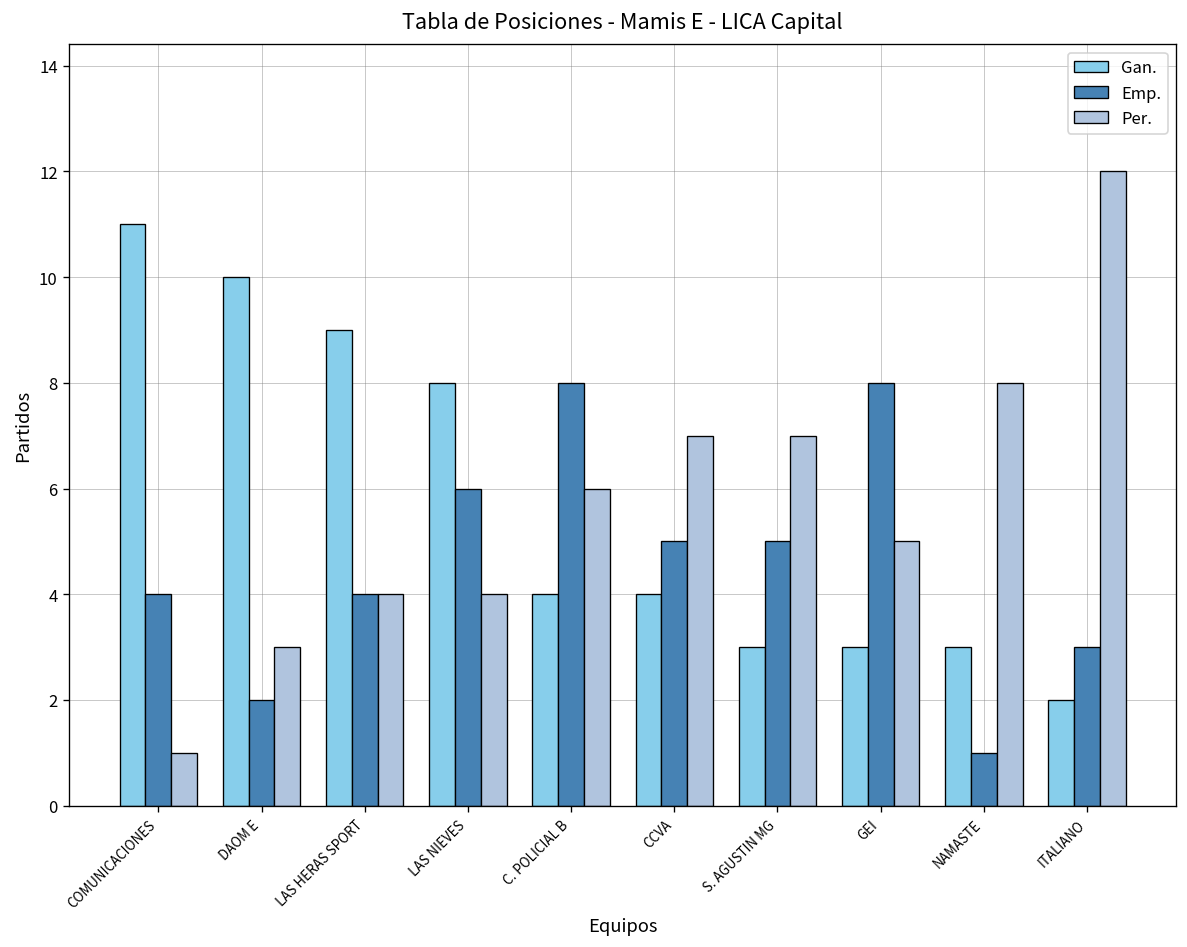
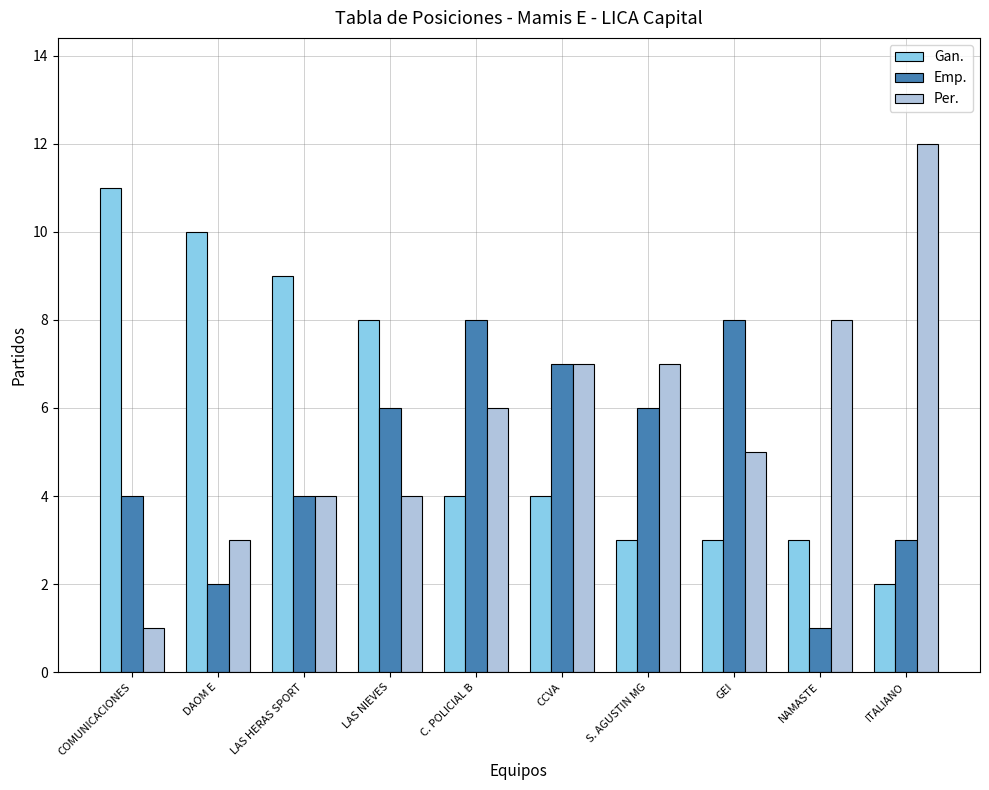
Emp., CCVA: 5 -> 7
Emp., S. AGUSTIN MG: 5 -> 6
